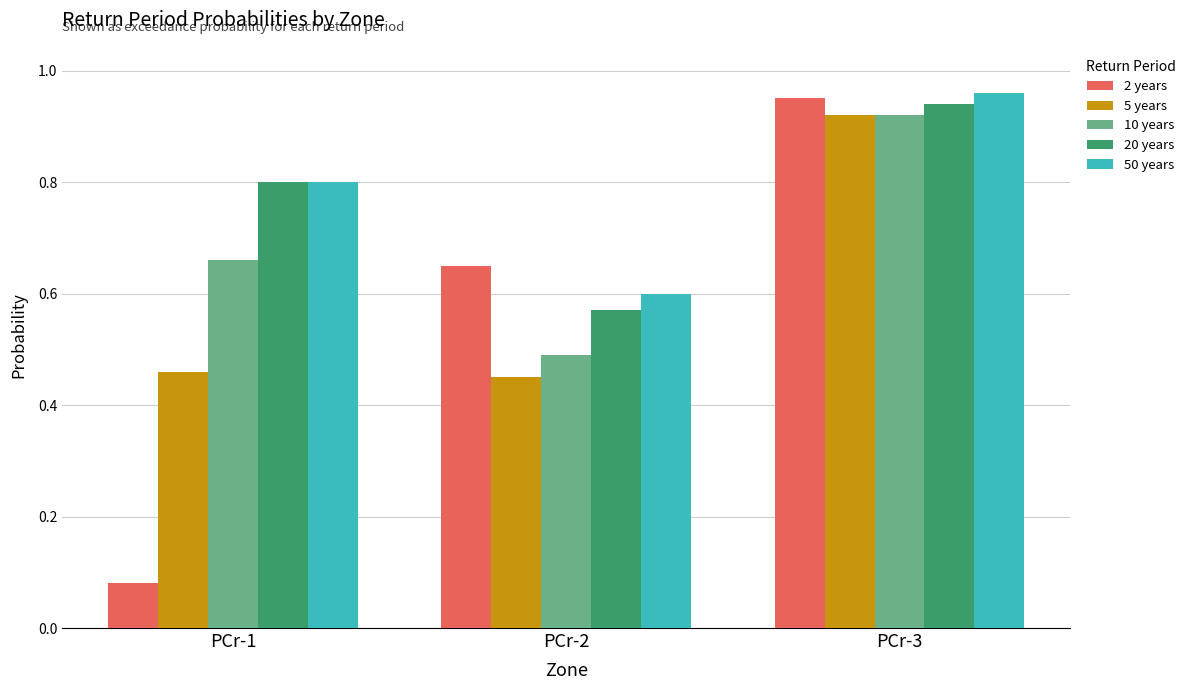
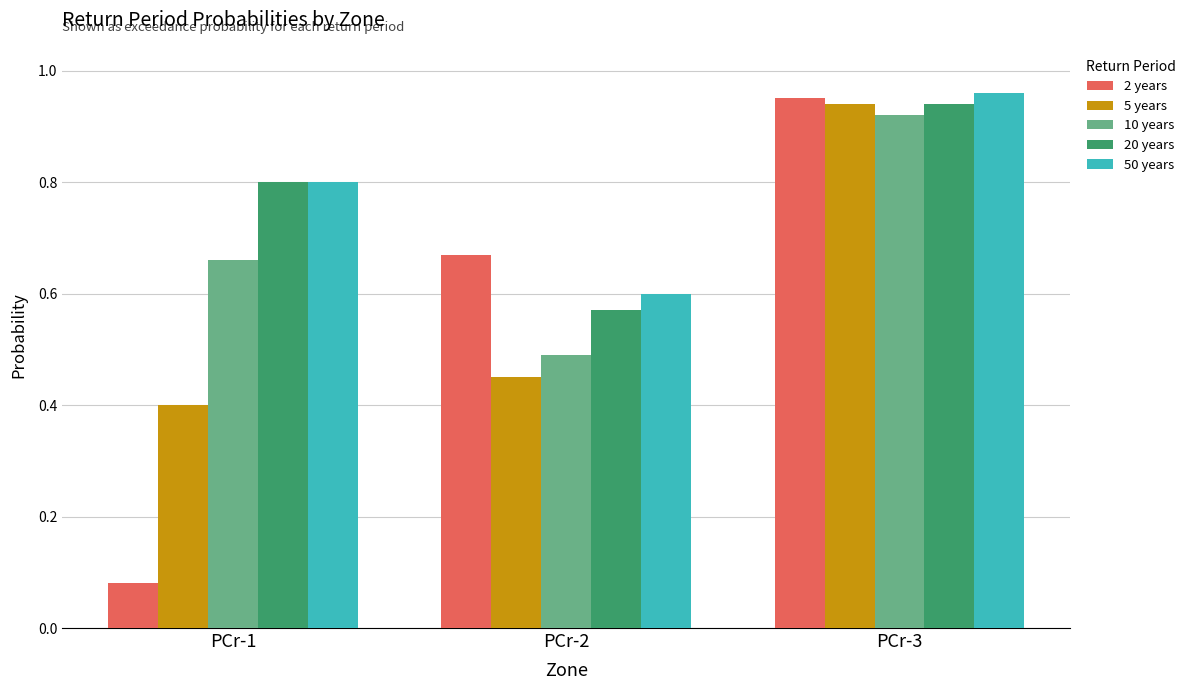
5 years, PCr-1: 0.46 -> 0.40
2 years, PCr-2: 0.65 -> 0.67
5 years, PCr-3: 0.92 -> 0.94
